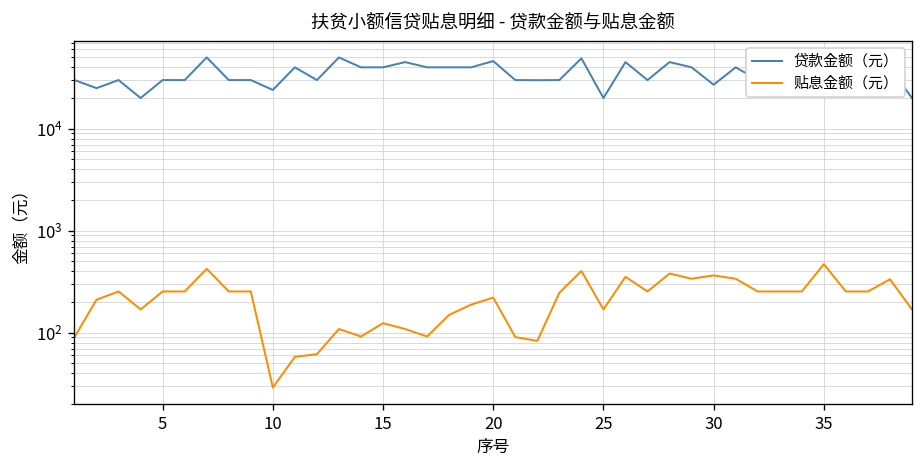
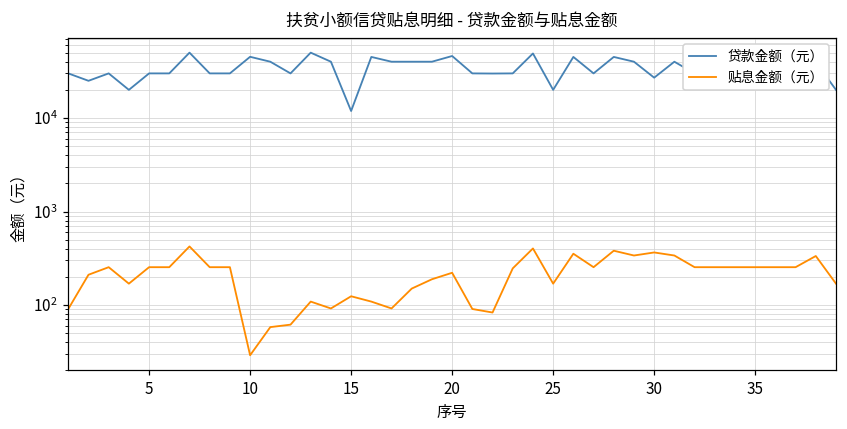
贷款金额（元）, 10: 24000 -> 50000
贷款金额（元）, 15: 40000 -> 12000
贴息金额（元）, 35: 500 -> 250
